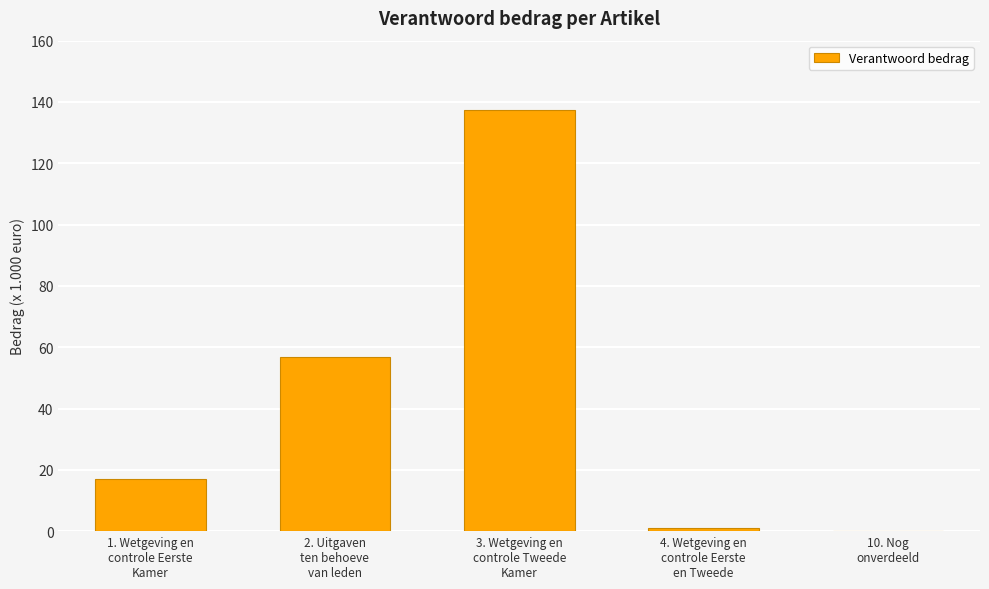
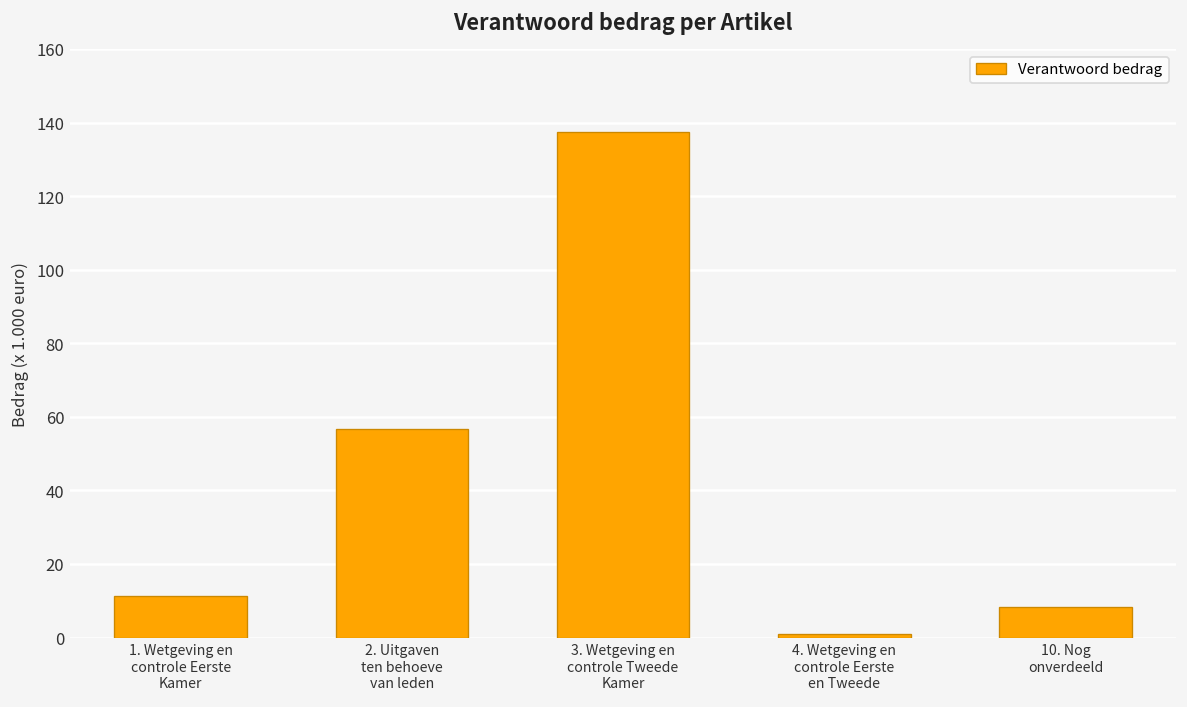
1. Wetgeving en controle Eerste Kamer: 17 -> 11
10. Nog onverdeeld: 0 -> 8
